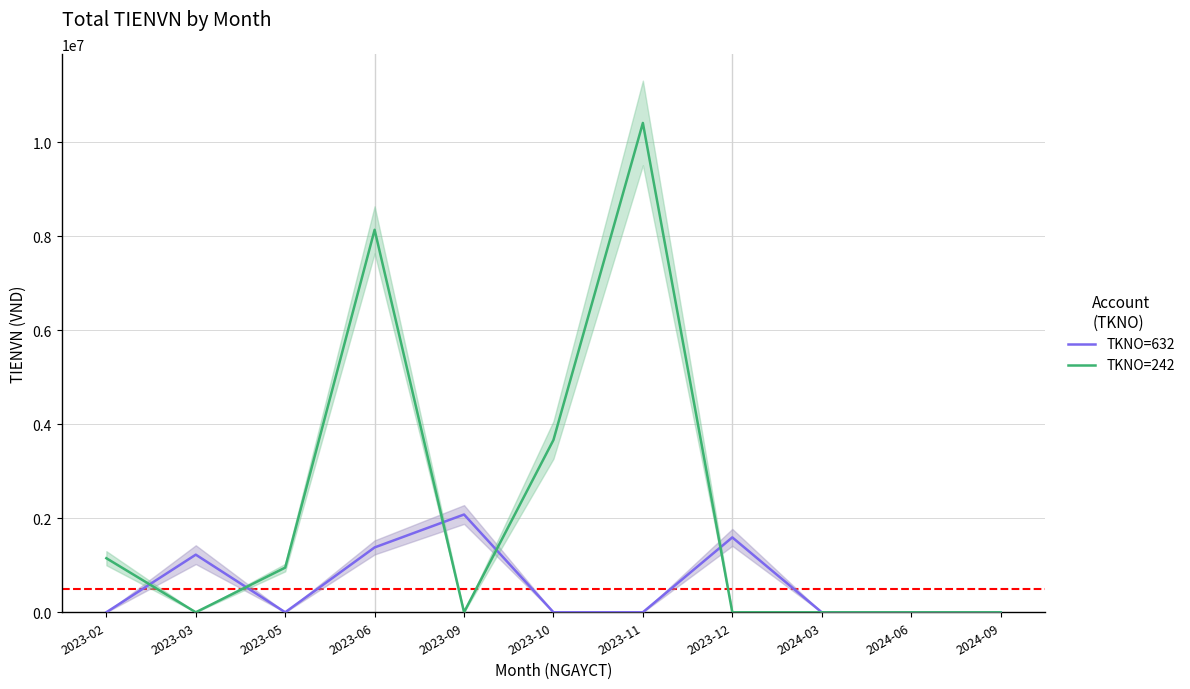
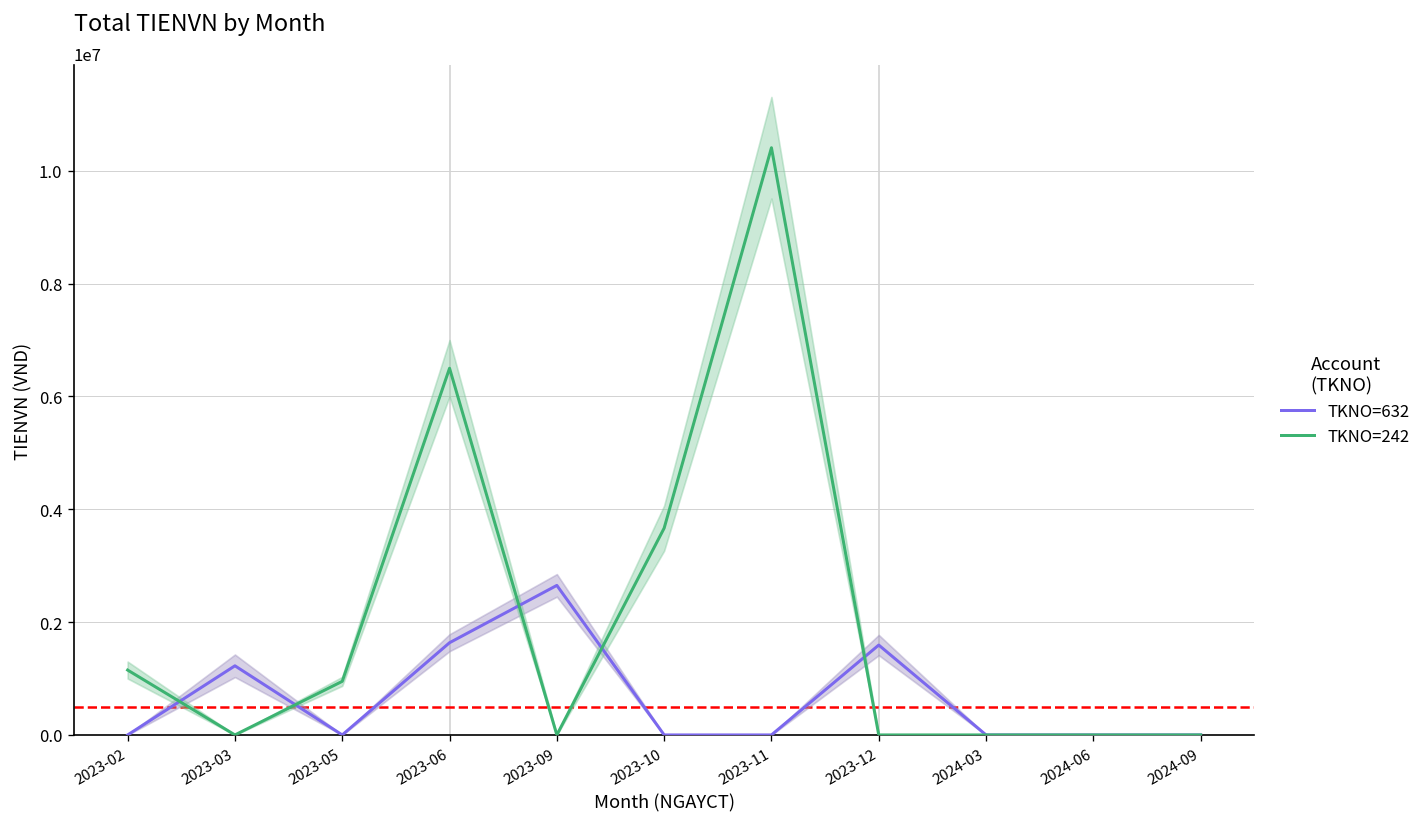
TKNO=632, 2023-06: 1400000 -> 1600000
TKNO=242, 2023-06: 8100000 -> 6500000
TKNO=632, 2023-09: 2100000 -> 2700000
